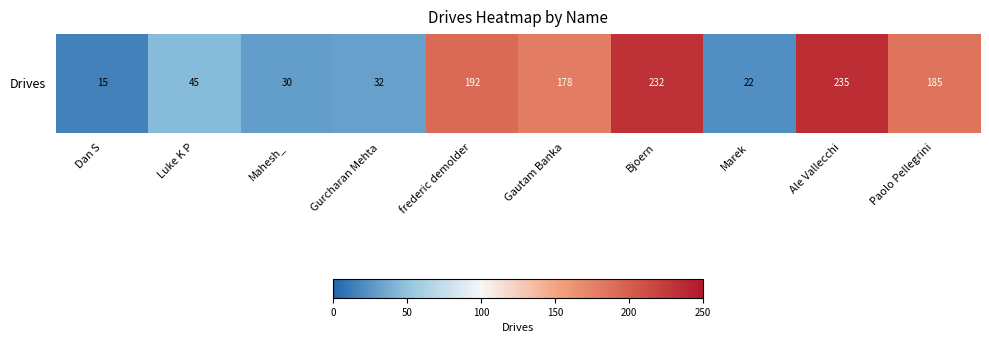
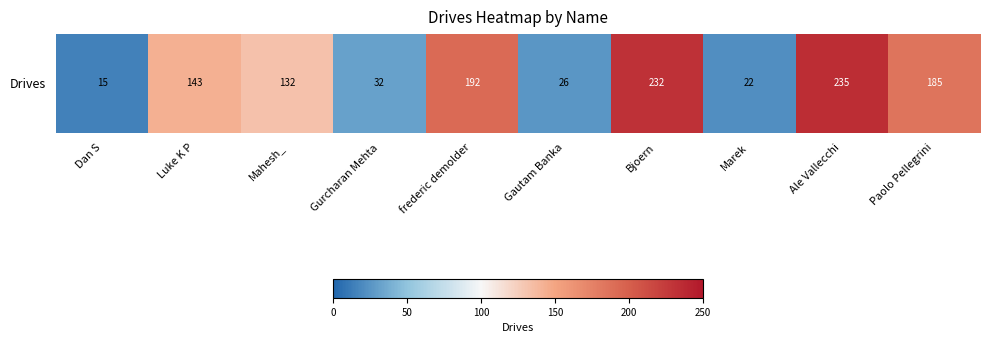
Drives, Luke K P: 45 -> 143
Drives, Mahesh_: 30 -> 132
Drives, Gautam Banka: 178 -> 26
